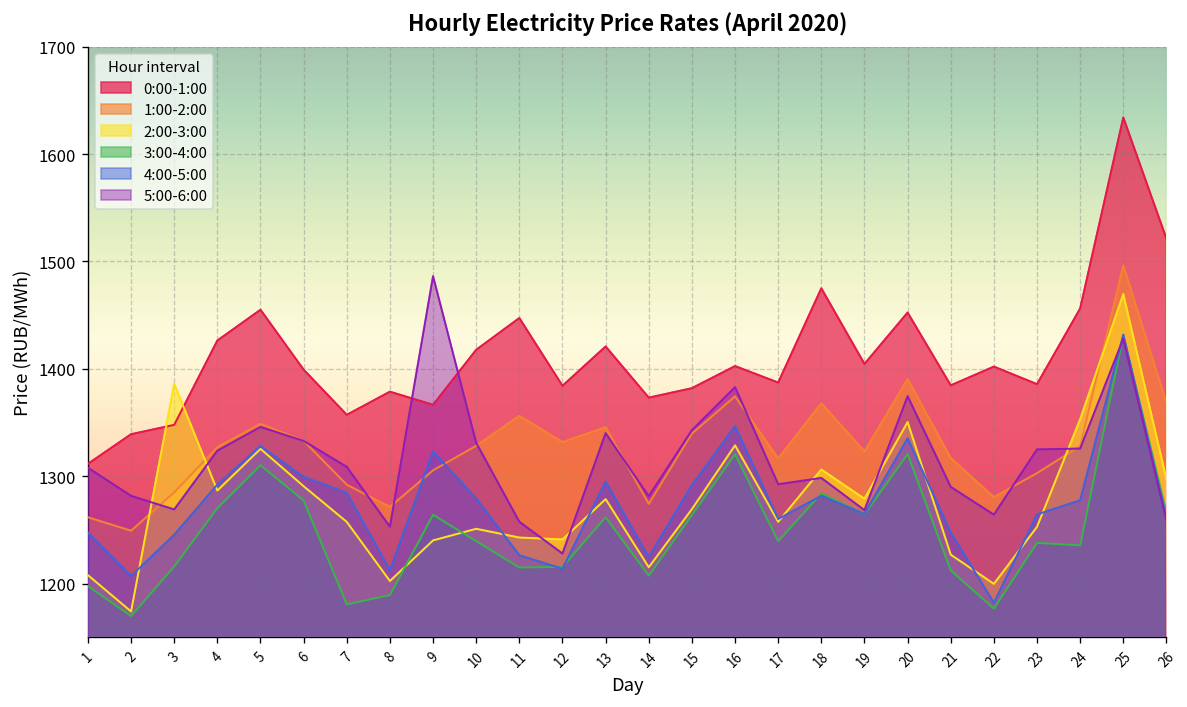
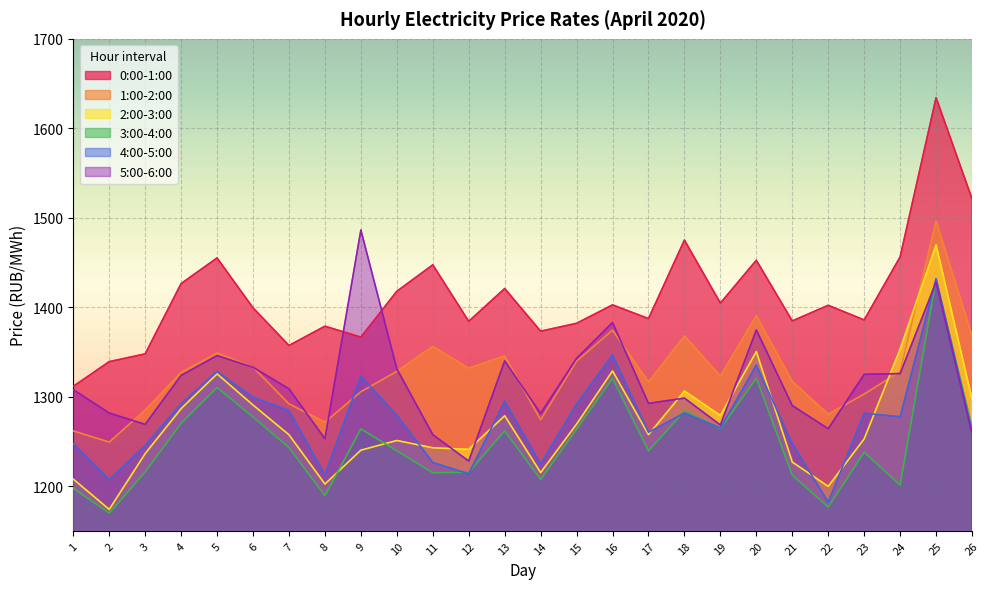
2:00-3:00, 3: 1390 -> 1240
3:00-4:00, 7: 1180 -> 1240
4:00-5:00, 23: 1260 -> 1280
3:00-4:00, 24: 1240 -> 1200
